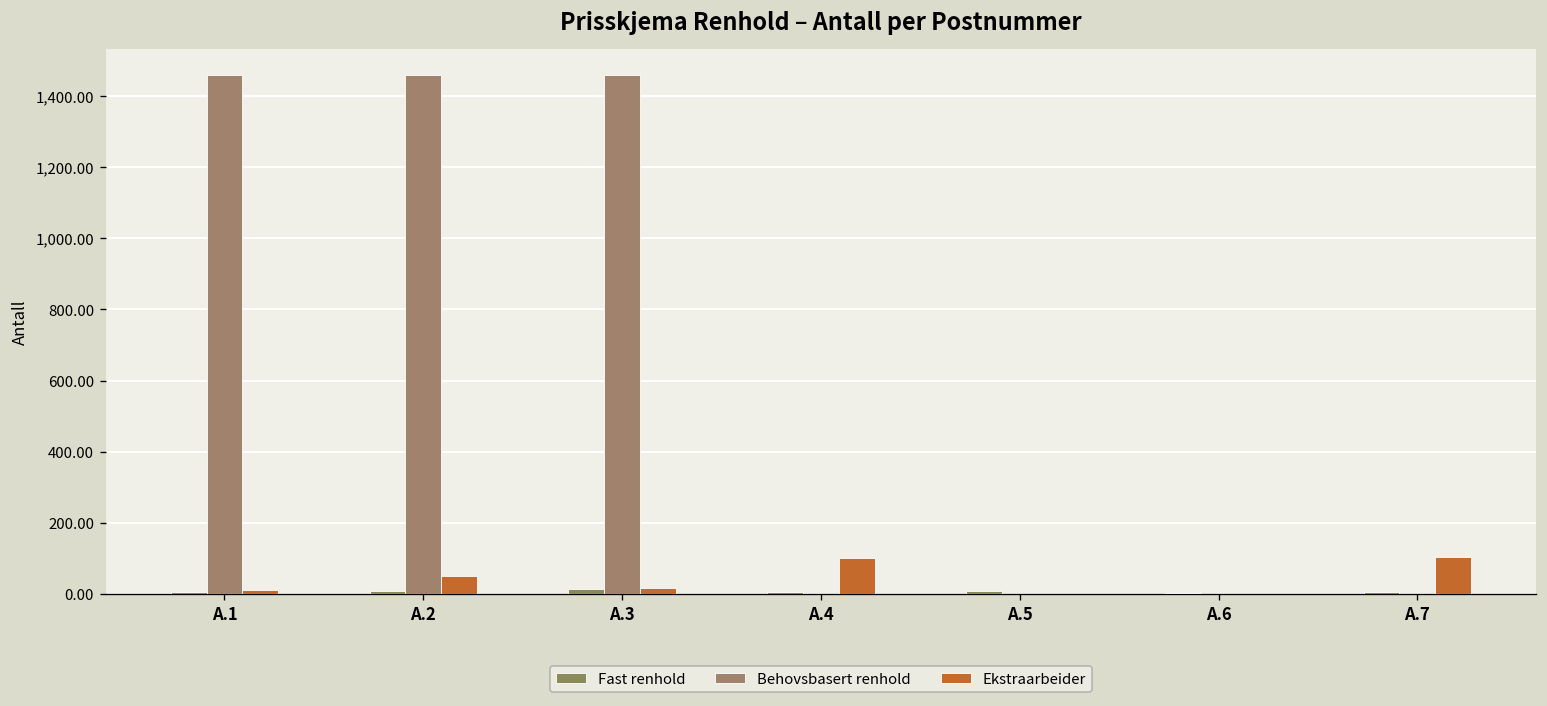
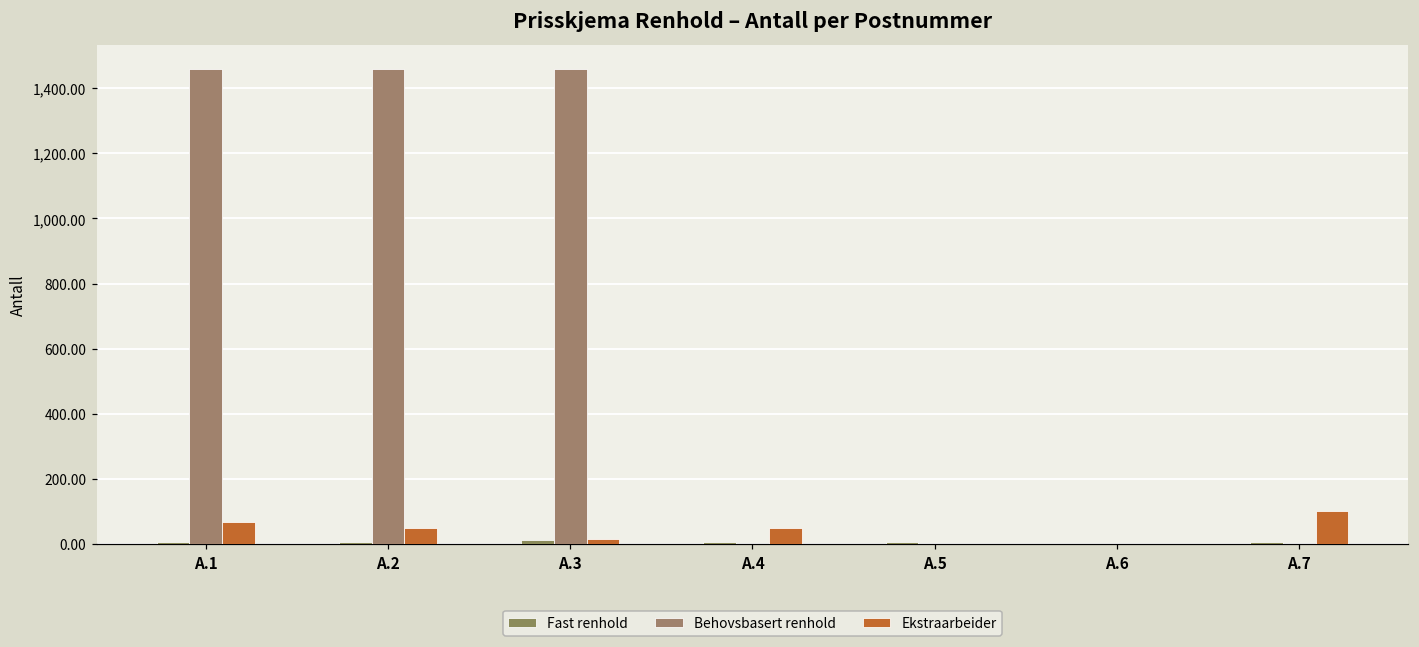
Ekstraarbeider, A.1: 10 -> 70
Ekstraarbeider, A.4: 100 -> 50
